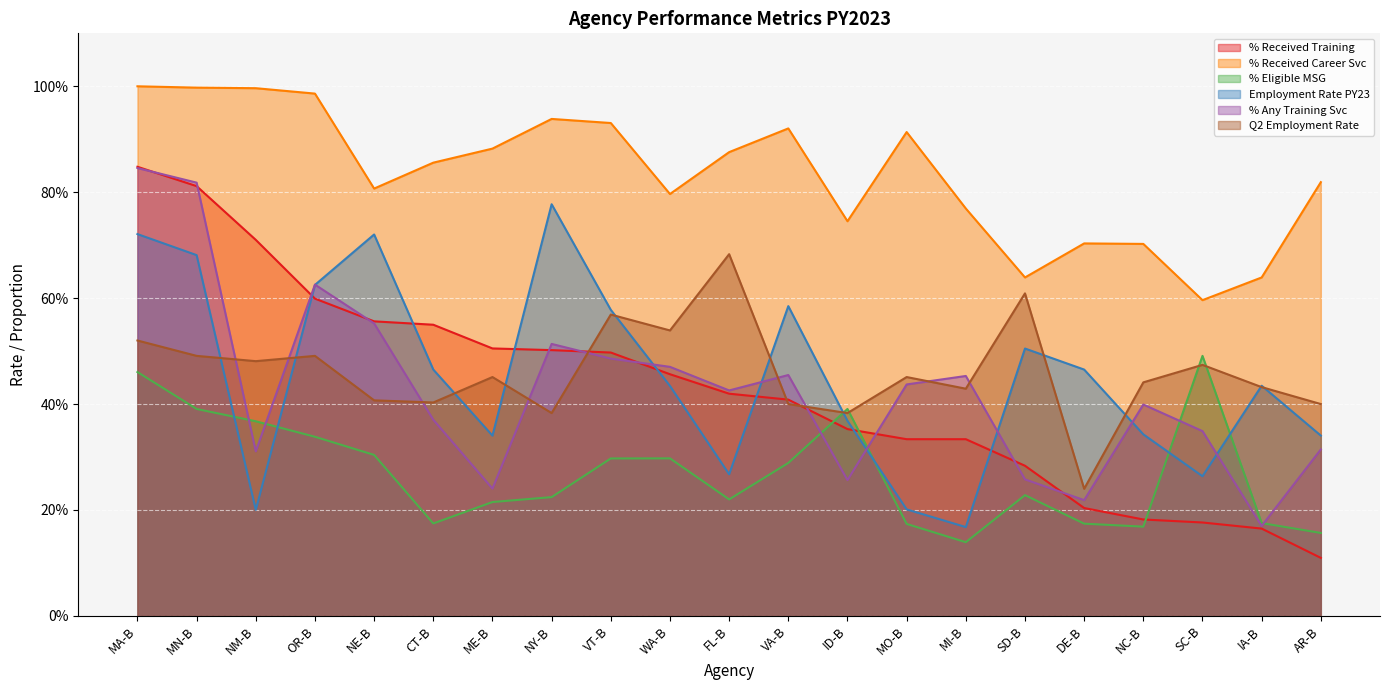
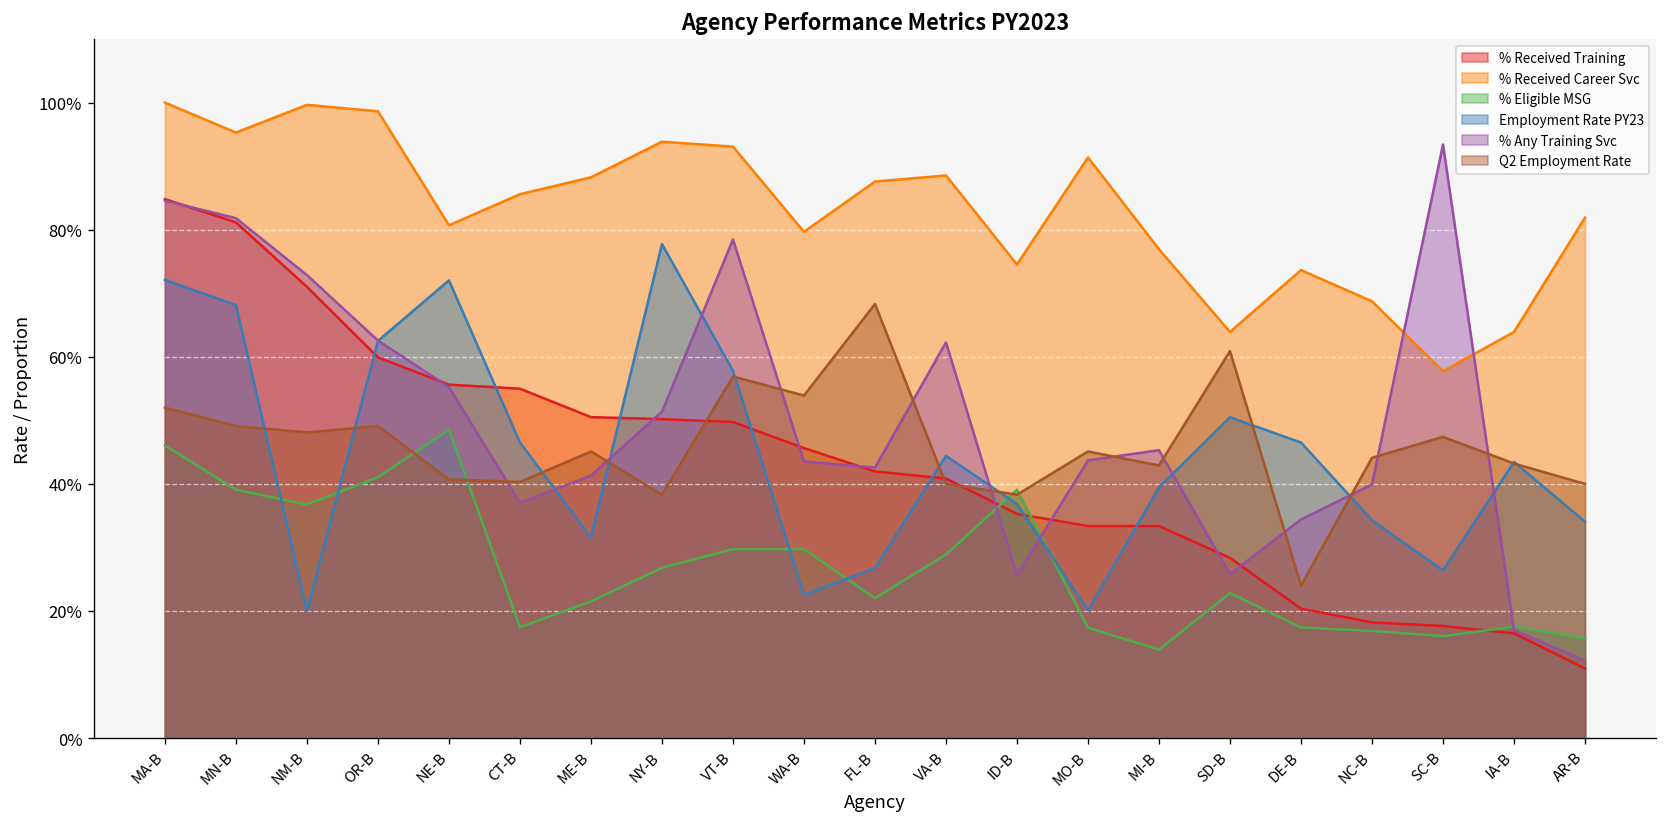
% Received Career Svc, MN-B: 100% -> 95%
% Any Training Svc, NM-B: 31% -> 73%
% Eligible MSG, OR-B: 34% -> 41%
% Eligible MSG, NE-B: 30% -> 49%
Employment Rate PY23, ME-B: 34% -> 32%
% Any Training Svc, ME-B: 24% -> 41%
% Eligible MSG, NY-B: 22% -> 27%
% Any Training Svc, VT-B: 49% -> 78%
Employment Rate PY23, WA-B: 43% -> 23%
% Any Training Svc, WA-B: 47% -> 44%
% Received Career Svc, VA-B: 92% -> 89%
Employment Rate PY23, VA-B: 58% -> 44%
% Any Training Svc, VA-B: 45% -> 62%
Employment Rate PY23, MI-B: 17% -> 39%
% Received Career Svc, DE-B: 70% -> 74%
% Any Training Svc, DE-B: 22% -> 34%
% Received Career Svc, NC-B: 70% -> 69%
% Received Career Svc, SC-B: 60% -> 58%
% Eligible MSG, SC-B: 49% -> 16%
% Any Training Svc, SC-B: 35% -> 93%
% Any Training Svc, AR-B: 31% -> 12%
